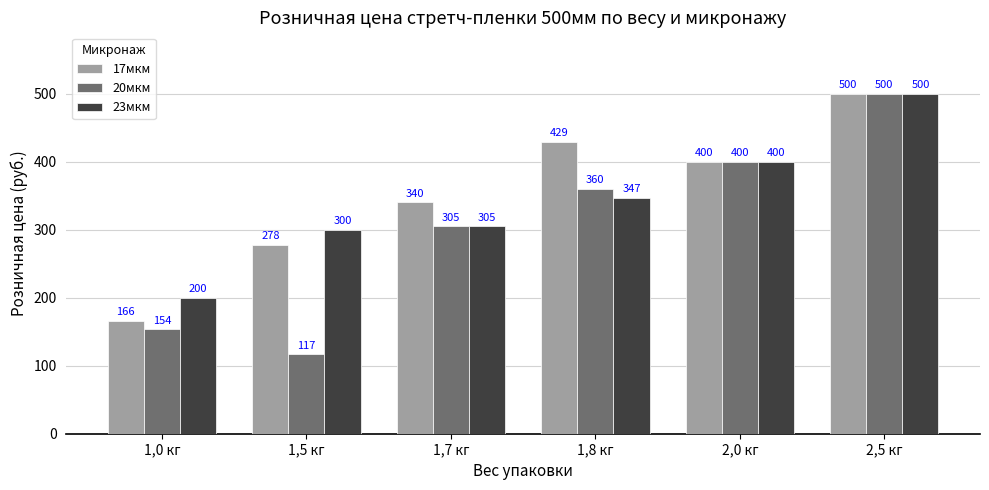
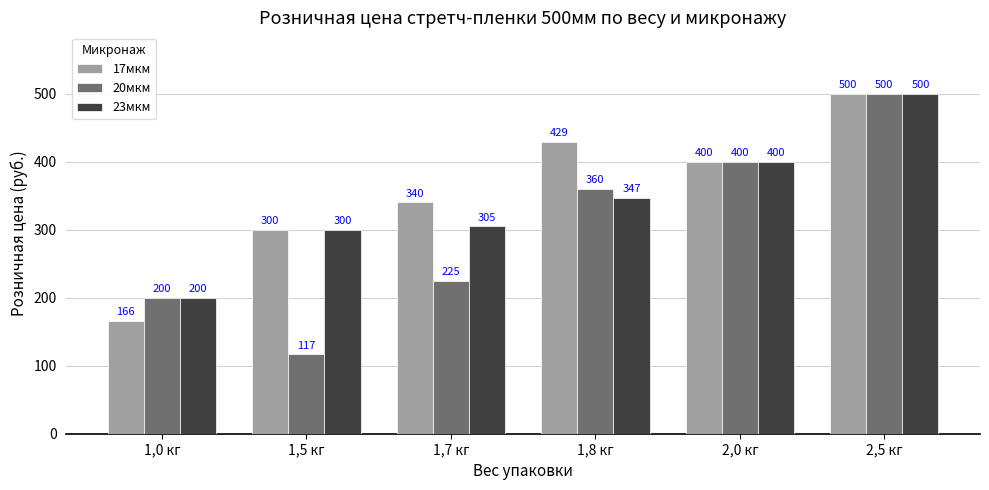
20мкм, 1,0 кг: 154 -> 200
17мкм, 1,5 кг: 278 -> 300
20мкм, 1,7 кг: 305 -> 225
